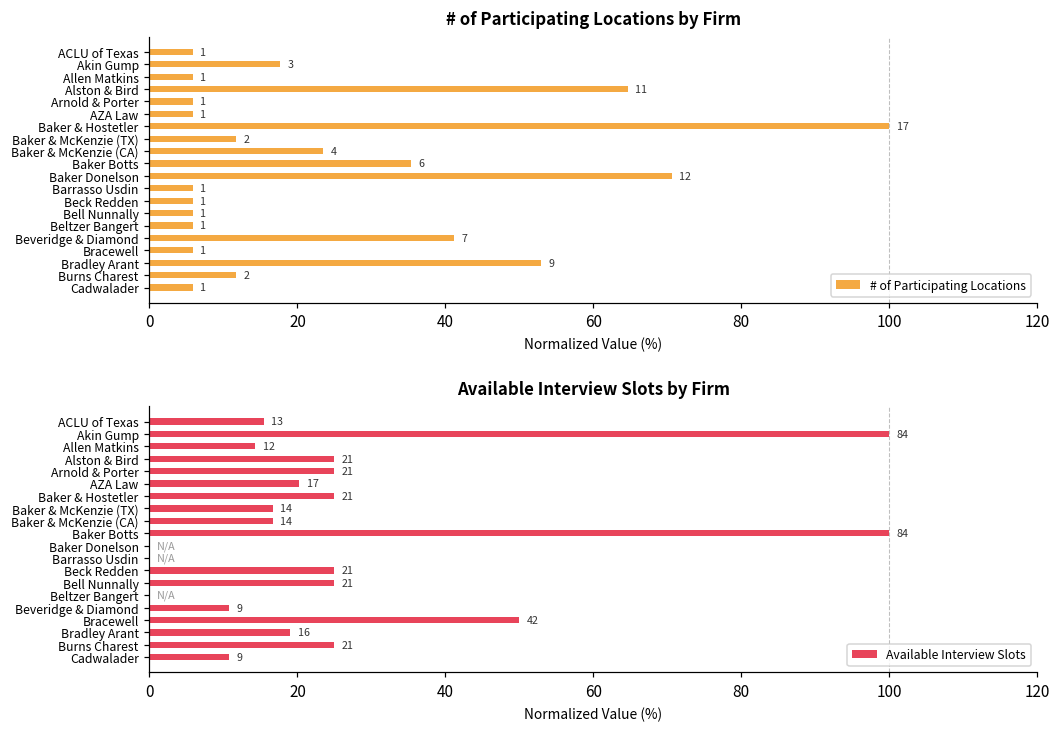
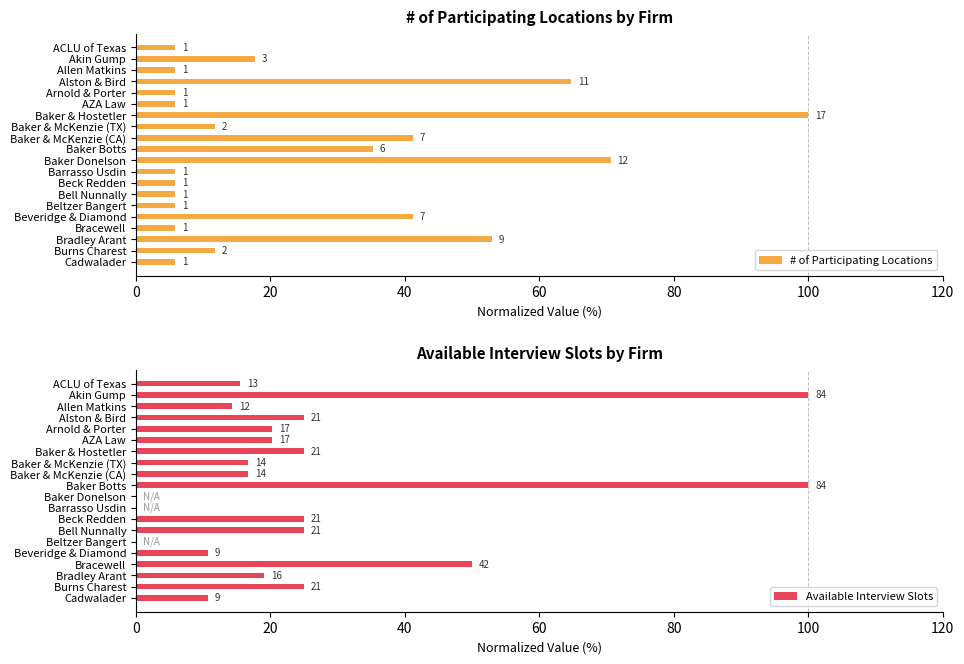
# of Participating Locations by Firm, Baker & McKenzie (CA): 4 -> 7
Available Interview Slots by Firm, Arnold & Porter: 21 -> 17
